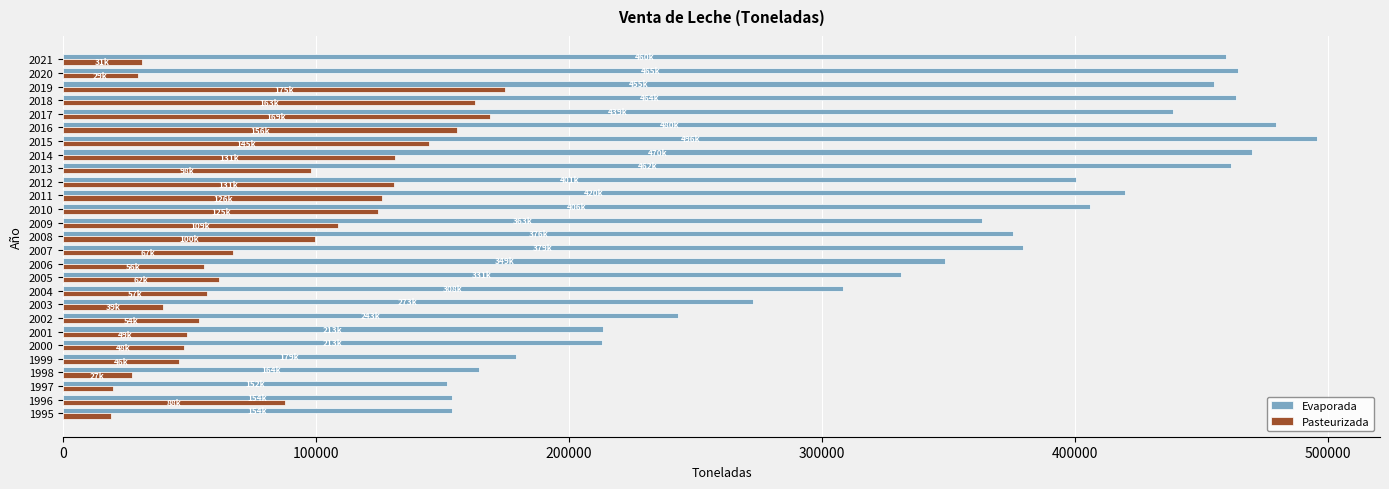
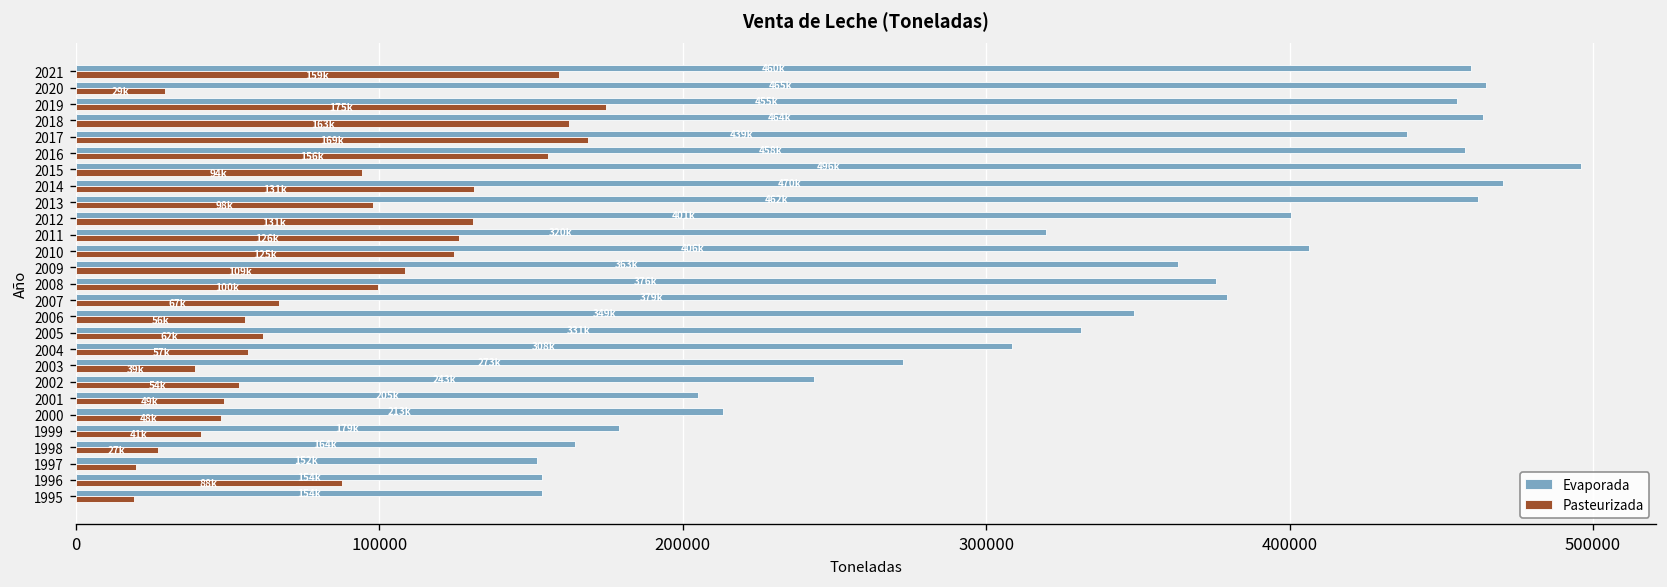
Pasteurizada, 2021: 31k -> 159k
Evaporada, 2016: 480000 -> 458000
Pasteurizada, 2015: 145k -> 94k
Evaporada, 2011: 420000 -> 320000
Evaporada, 2001: 213000 -> 205000
Pasteurizada, 1999: 46k -> 41k
